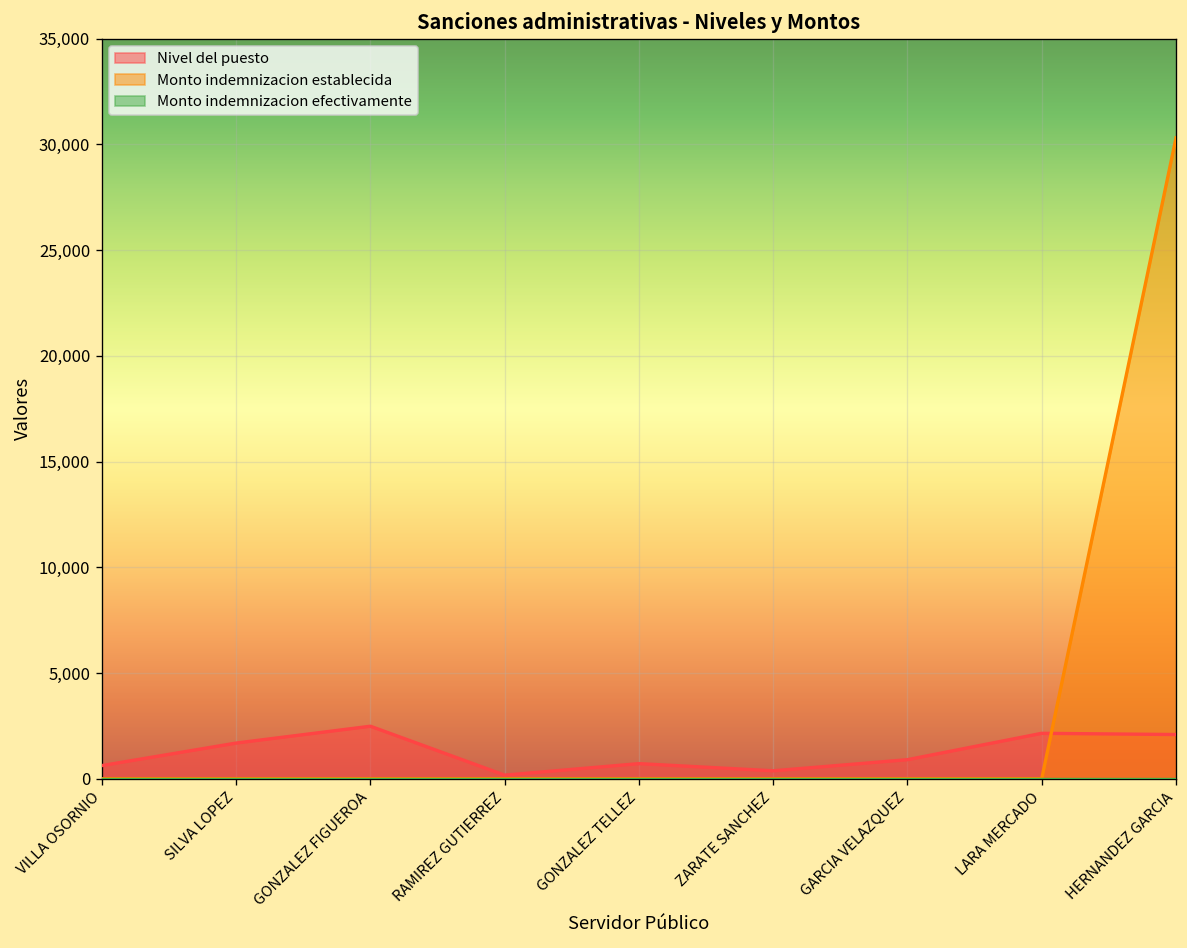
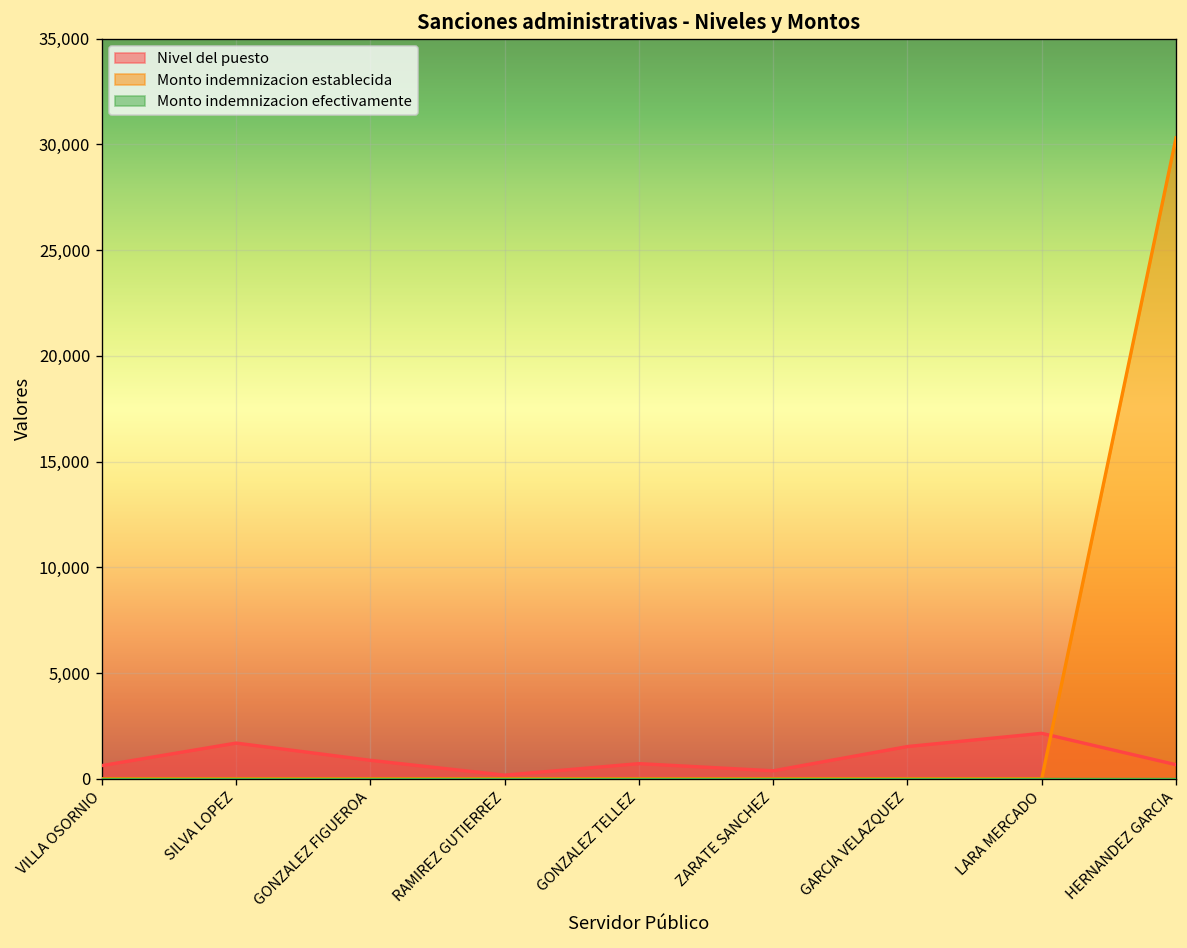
Nivel del puesto, GONZALEZ FIGUEROA: 2,500 -> 900
Nivel del puesto, GARCIA VELAZQUEZ: 900 -> 1,500
Nivel del puesto, HERNANDEZ GARCIA: 2,100 -> 700
